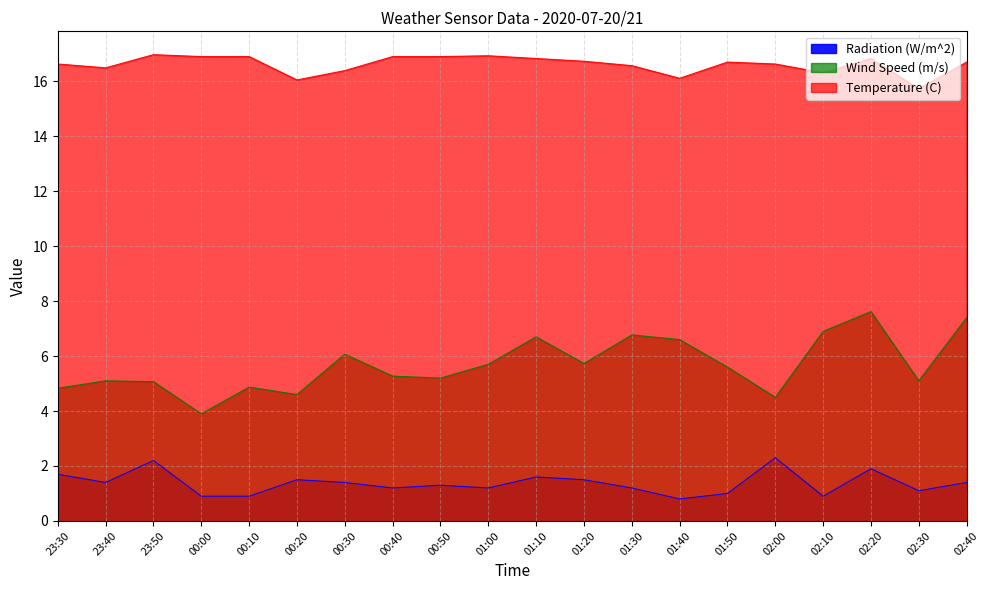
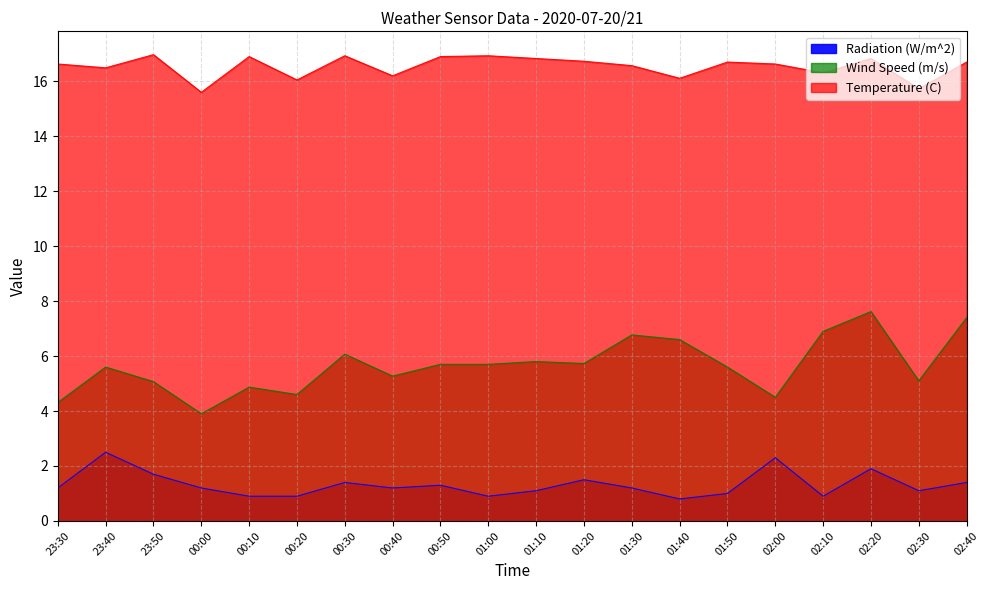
Radiation (W/m^2), 23:30: 1.7 -> 1.2
Wind Speed (m/s), 23:30: 4.8 -> 4.3
Radiation (W/m^2), 23:40: 1.4 -> 2.5
Wind Speed (m/s), 23:40: 5.1 -> 5.6
Radiation (W/m^2), 23:50: 2.2 -> 1.7
Radiation (W/m^2), 00:00: 0.9 -> 1.2
Temperature (C), 00:00: 16.9 -> 15.6
Radiation (W/m^2), 00:20: 1.5 -> 0.9
Temperature (C), 00:30: 16.4 -> 16.9
Temperature (C), 00:40: 16.9 -> 16.2
Wind Speed (m/s), 00:50: 5.2 -> 5.7
Radiation (W/m^2), 01:00: 1.2 -> 0.9
Radiation (W/m^2), 01:10: 1.6 -> 1.1
Wind Speed (m/s), 01:10: 6.7 -> 5.8
